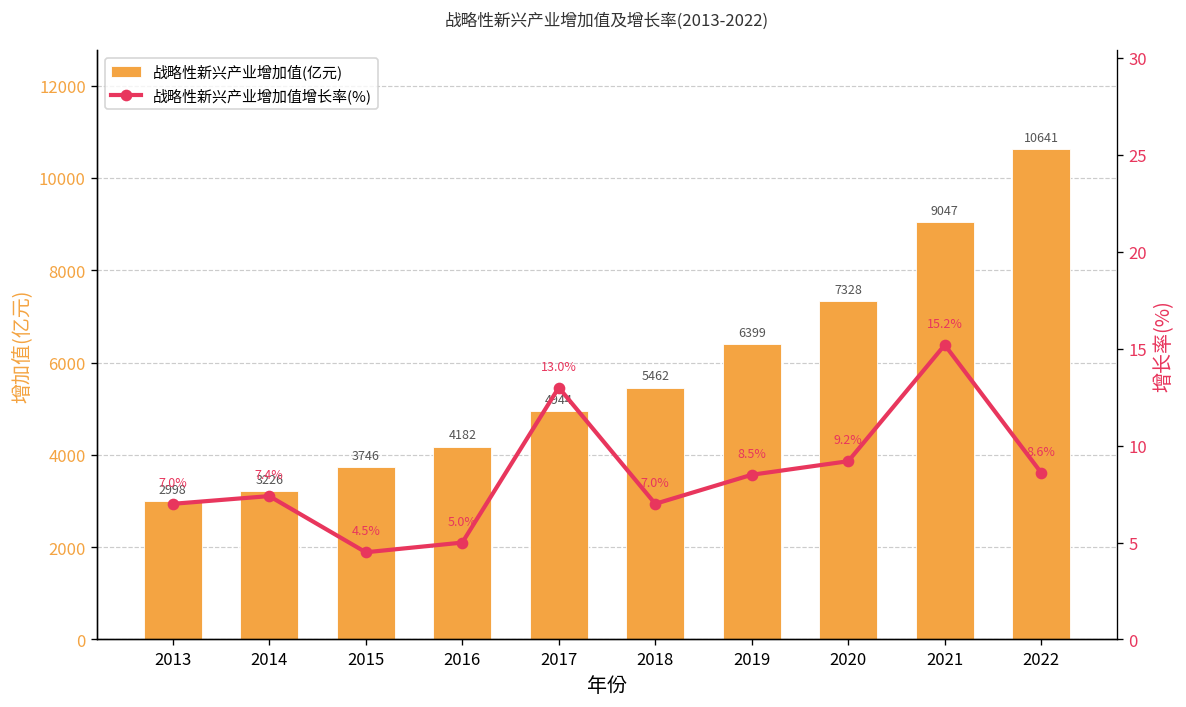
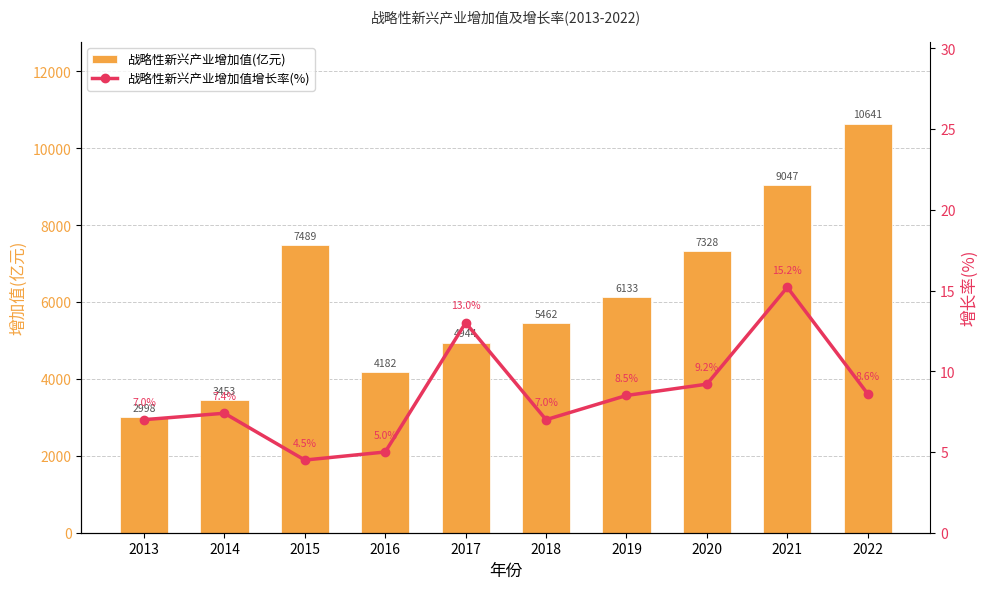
战略性新兴产业增加值(亿元), 2014: 3226 -> 3453
战略性新兴产业增加值(亿元), 2015: 3746 -> 7489
战略性新兴产业增加值(亿元), 2019: 6399 -> 6133
